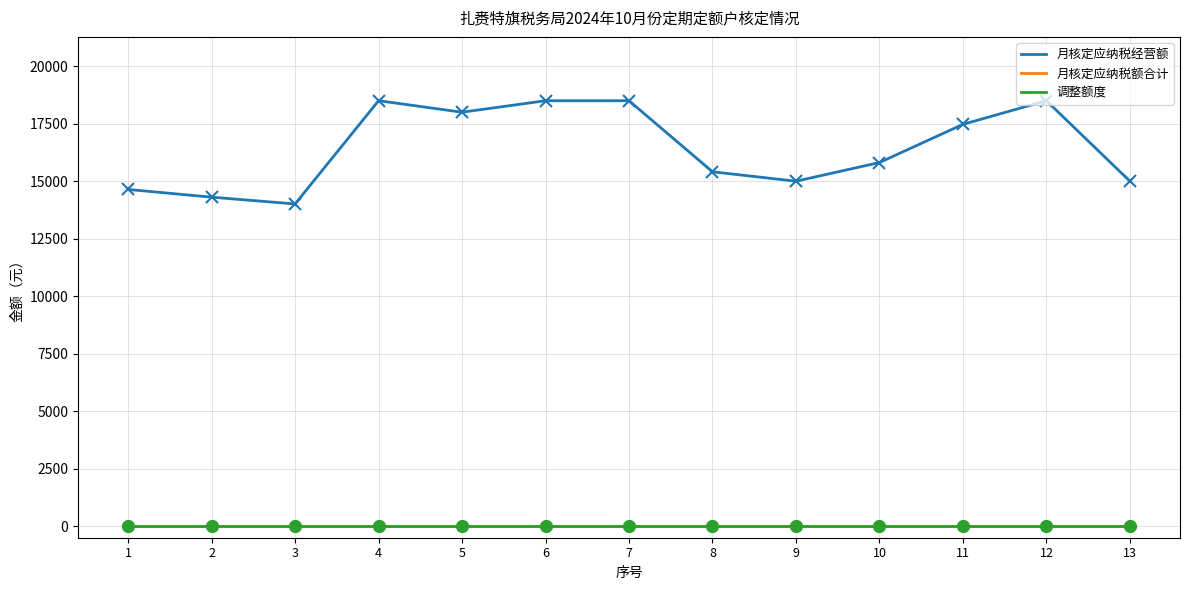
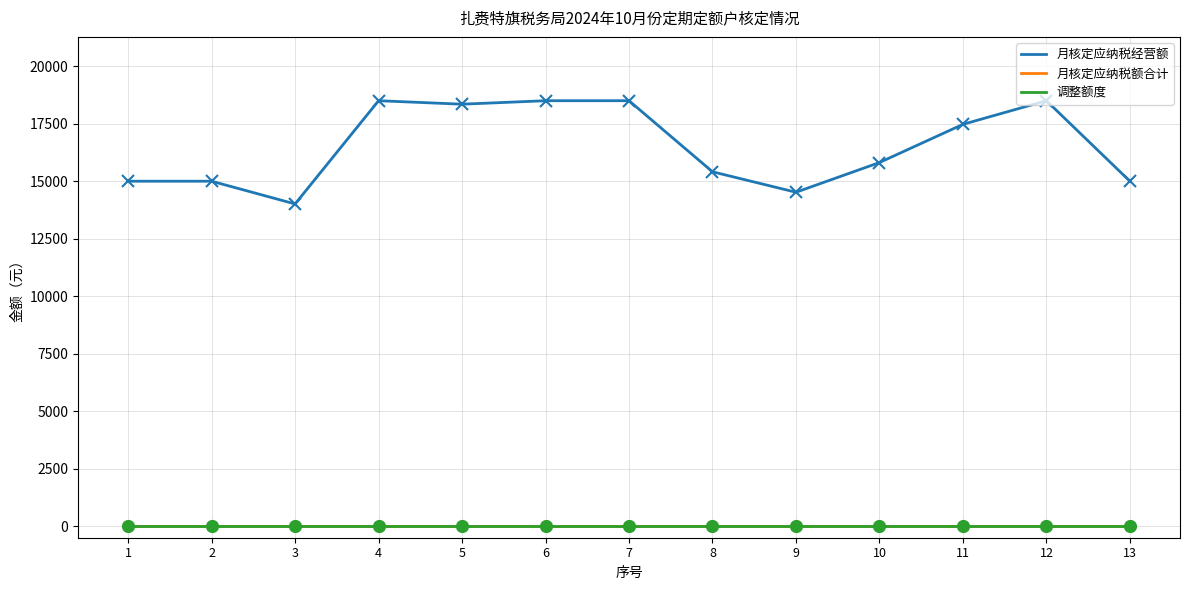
月核定应纳税经营额, 1: 14600 -> 15000
月核定应纳税经营额, 2: 14300 -> 15000
月核定应纳税经营额, 5: 18000 -> 18300
月核定应纳税经营额, 9: 15000 -> 14500
